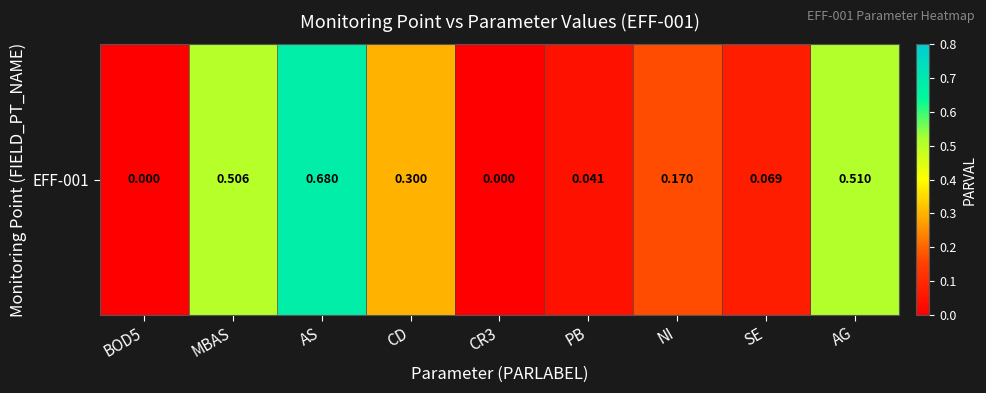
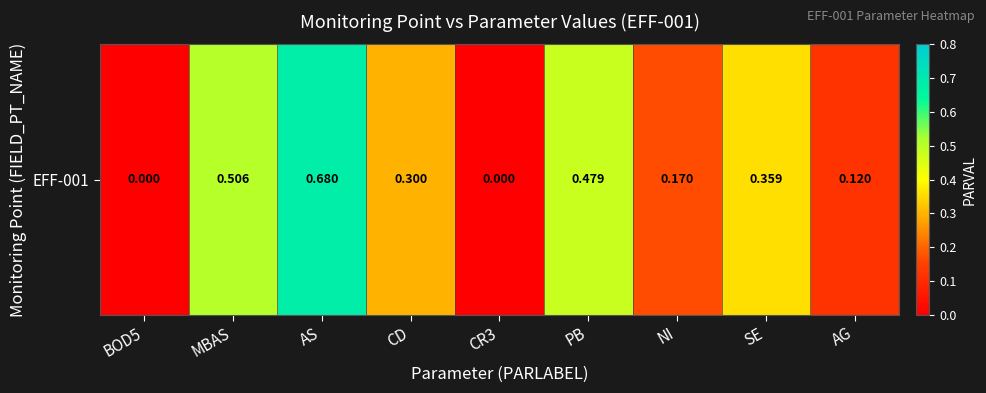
EFF-001, PB: 0.041 -> 0.479
EFF-001, SE: 0.069 -> 0.359
EFF-001, AG: 0.510 -> 0.120
